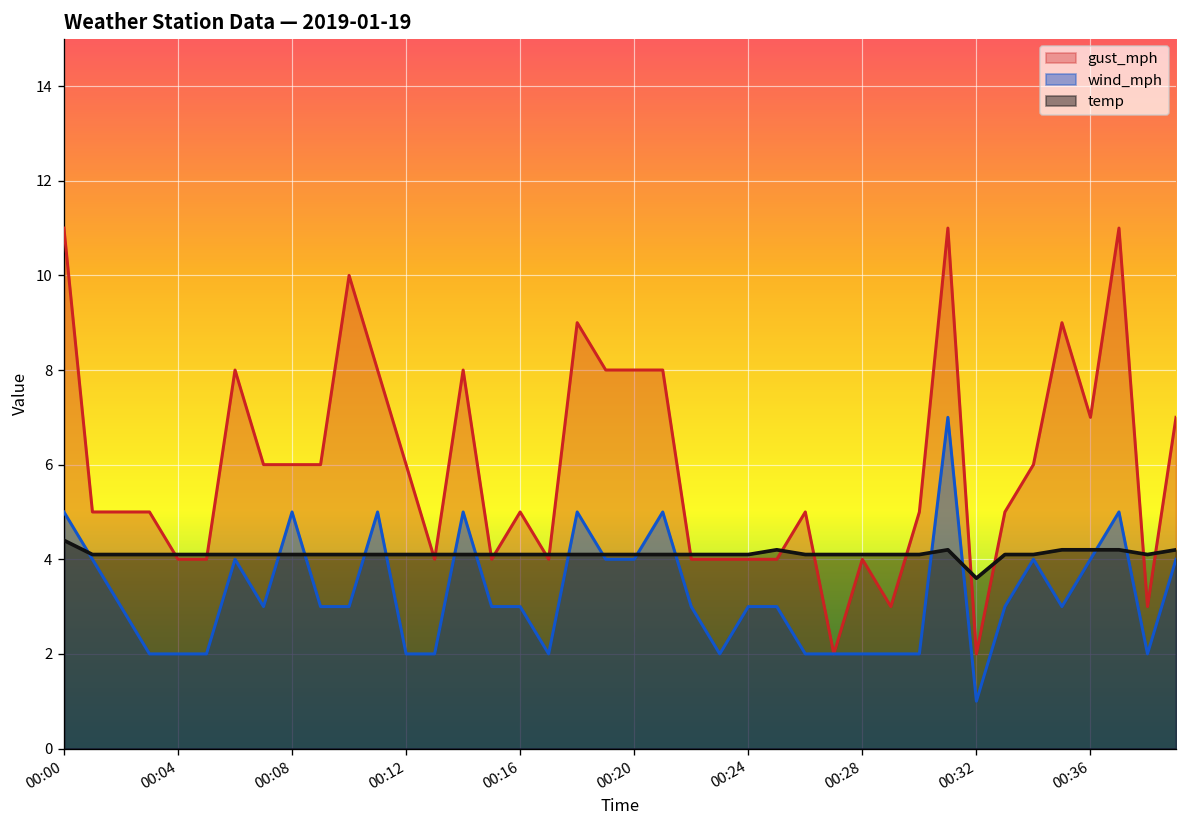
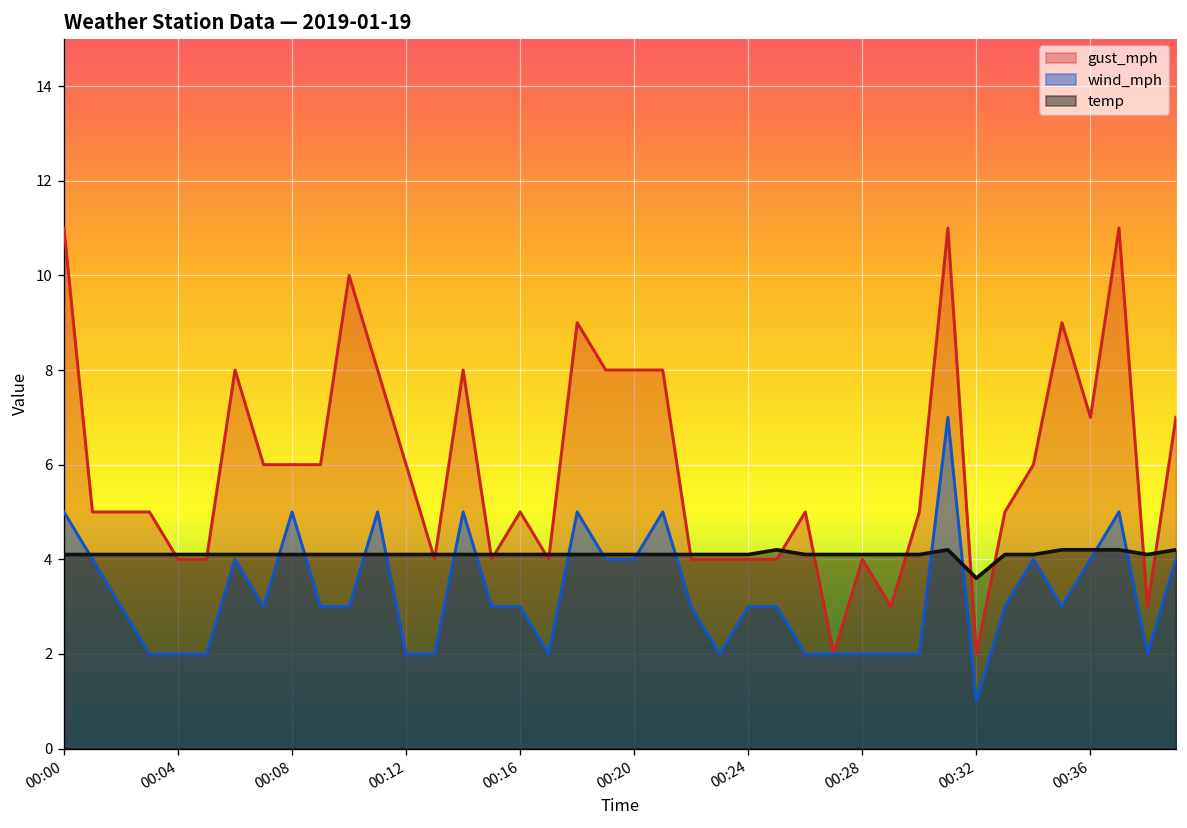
temp, 00:00: 4.4 -> 4.1
